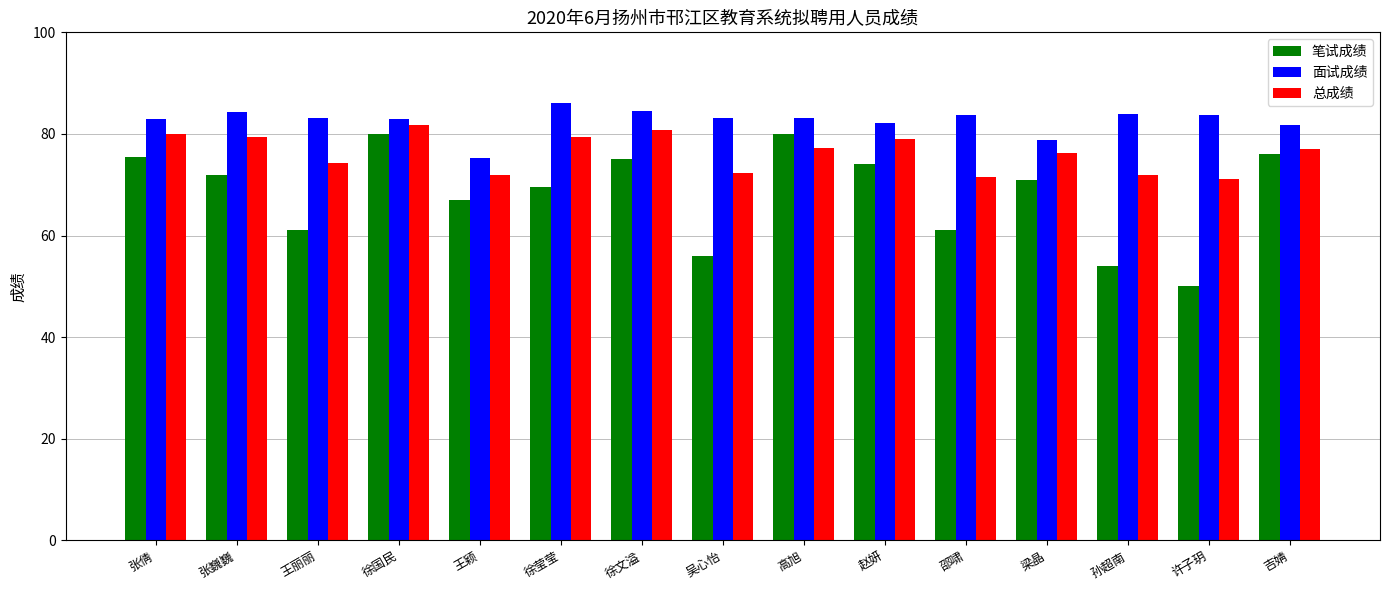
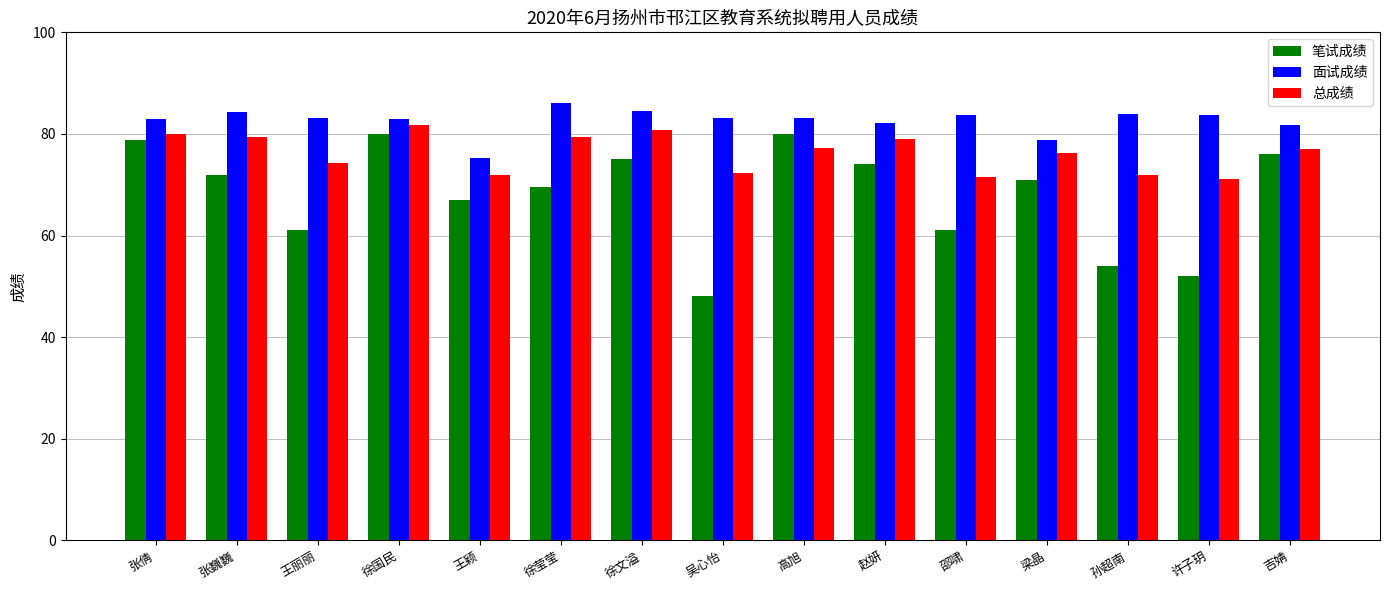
笔试成绩, 张倩: 76 -> 79
笔试成绩, 吴心怡: 56 -> 48
笔试成绩, 许子玥: 50 -> 52
